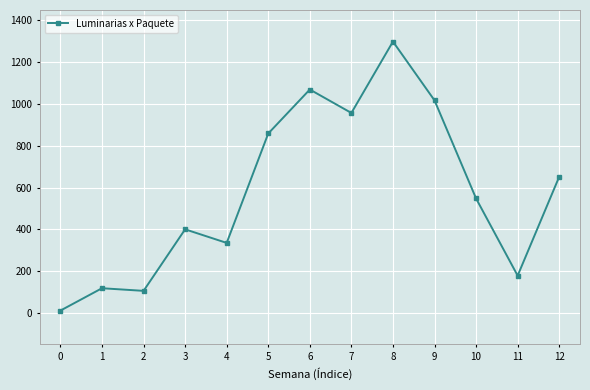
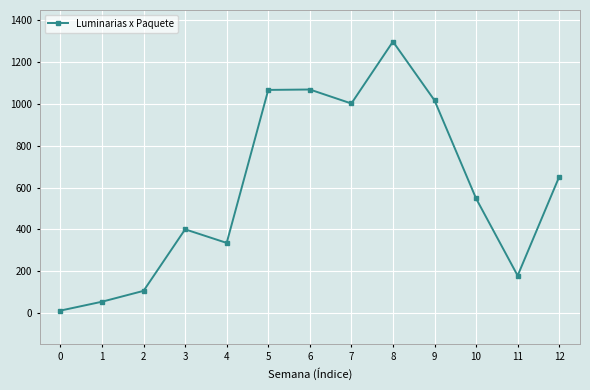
1: 120 -> 50
5: 860 -> 1070
7: 960 -> 1000
